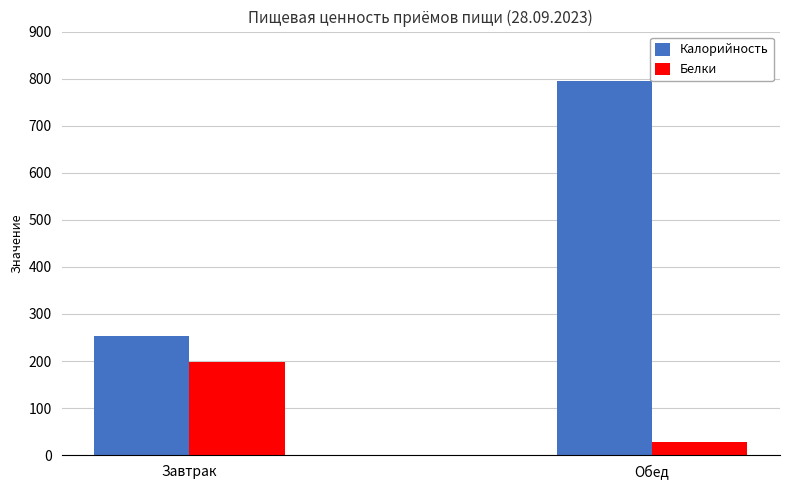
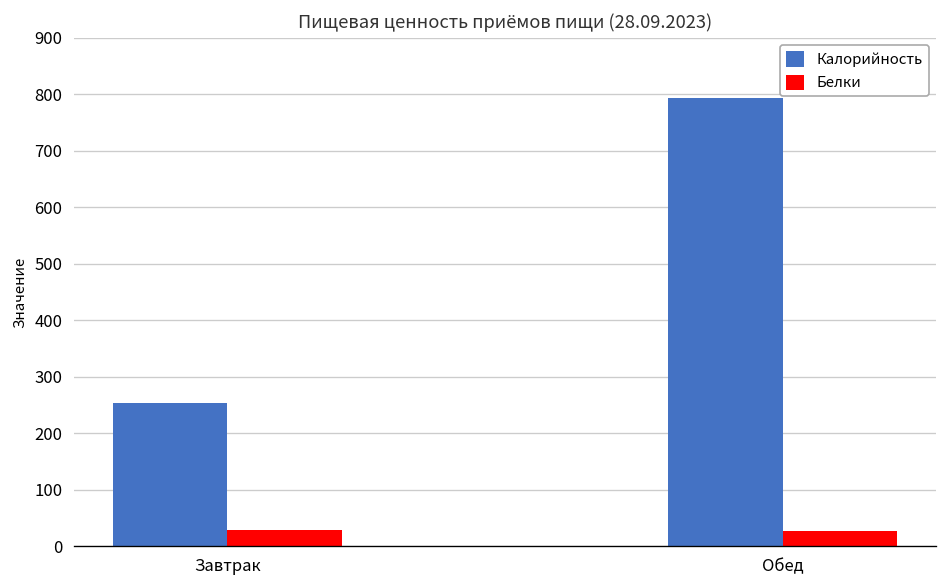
Белки, Завтрак: 200 -> 30
